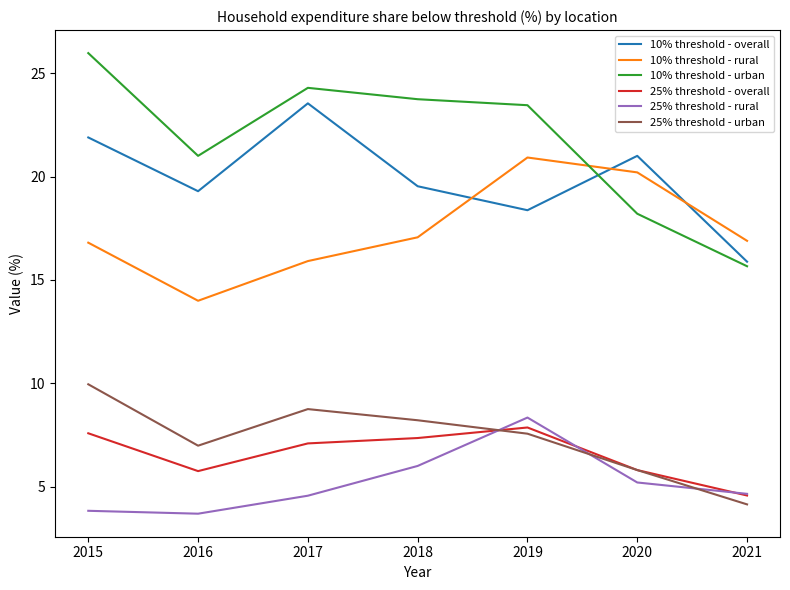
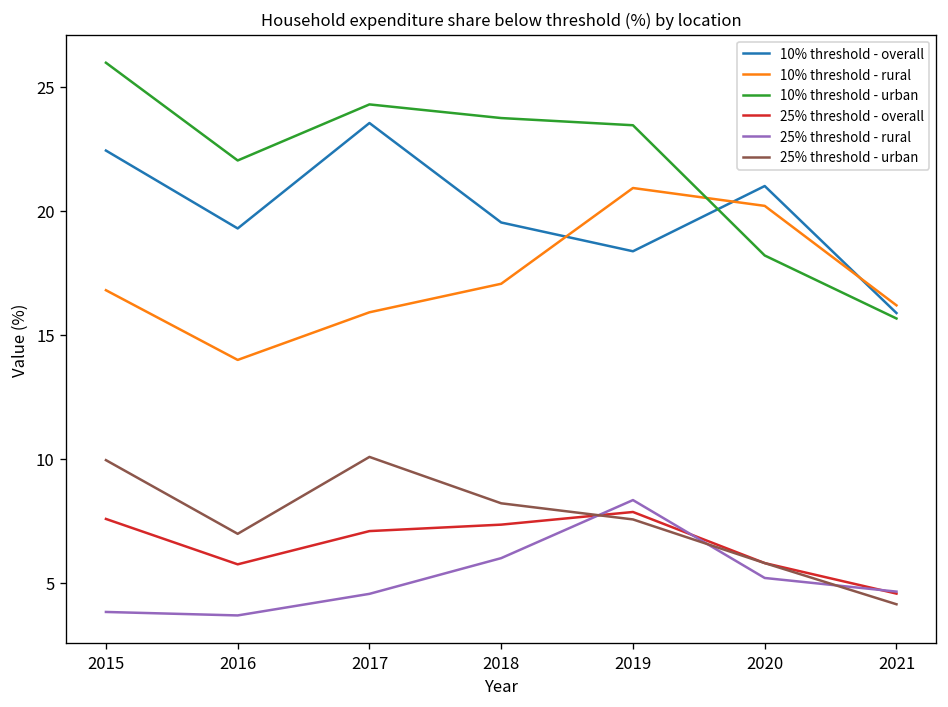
10% threshold - overall, 2015: 21.9 -> 22.4
10% threshold - urban, 2016: 21.0 -> 22.0
25% threshold - urban, 2017: 8.8 -> 10.1
10% threshold - rural, 2021: 16.9 -> 16.2
